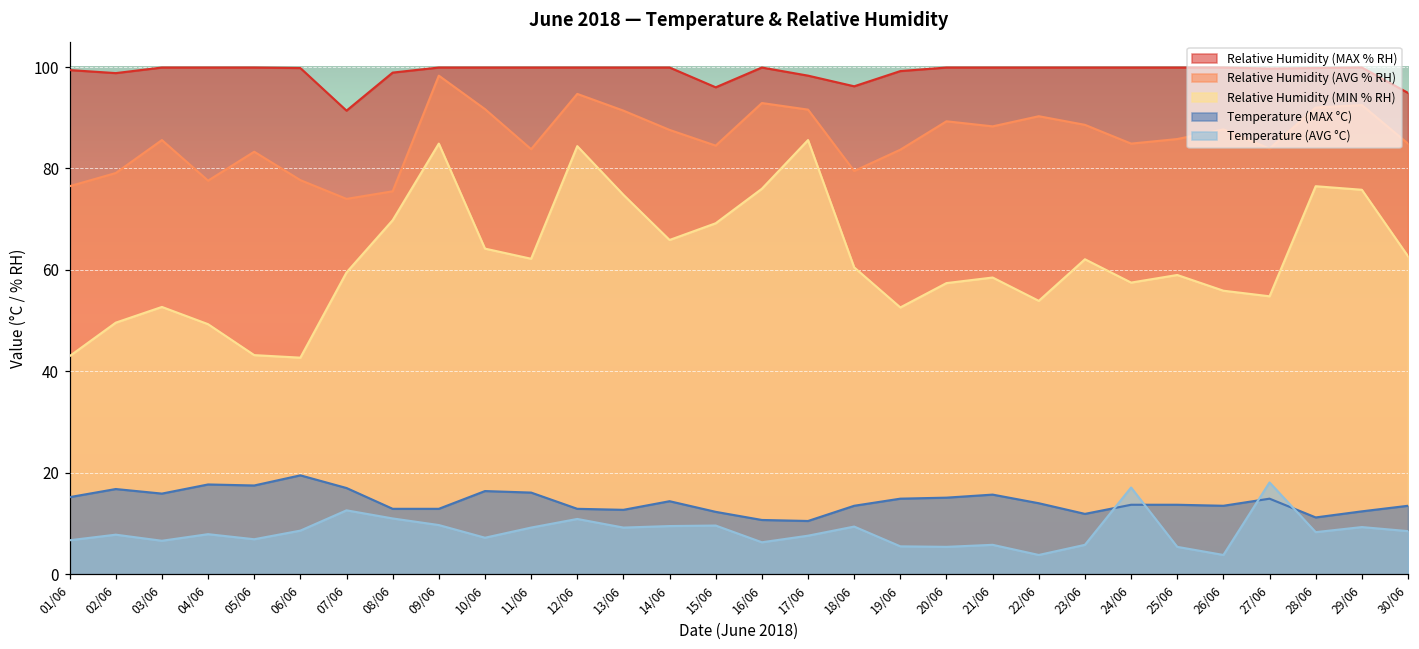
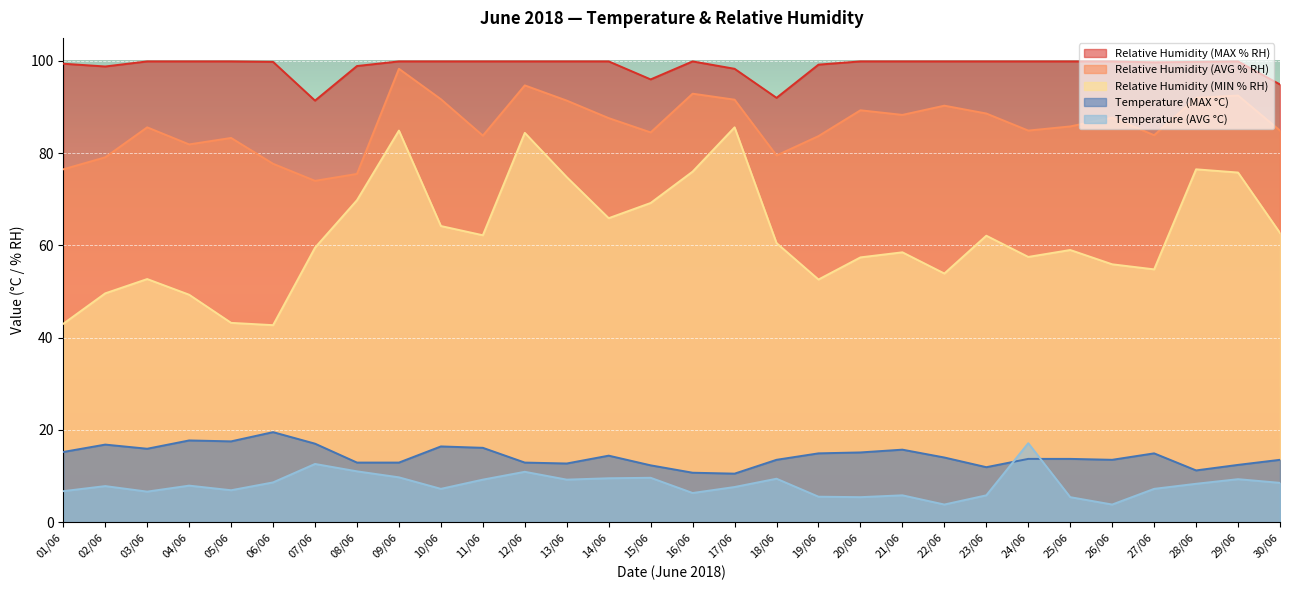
Relative Humidity (AVG % RH), 04/06: 78 -> 82
Relative Humidity (MAX % RH), 18/06: 96 -> 92
Temperature (AVG °C), 27/06: 18 -> 7
